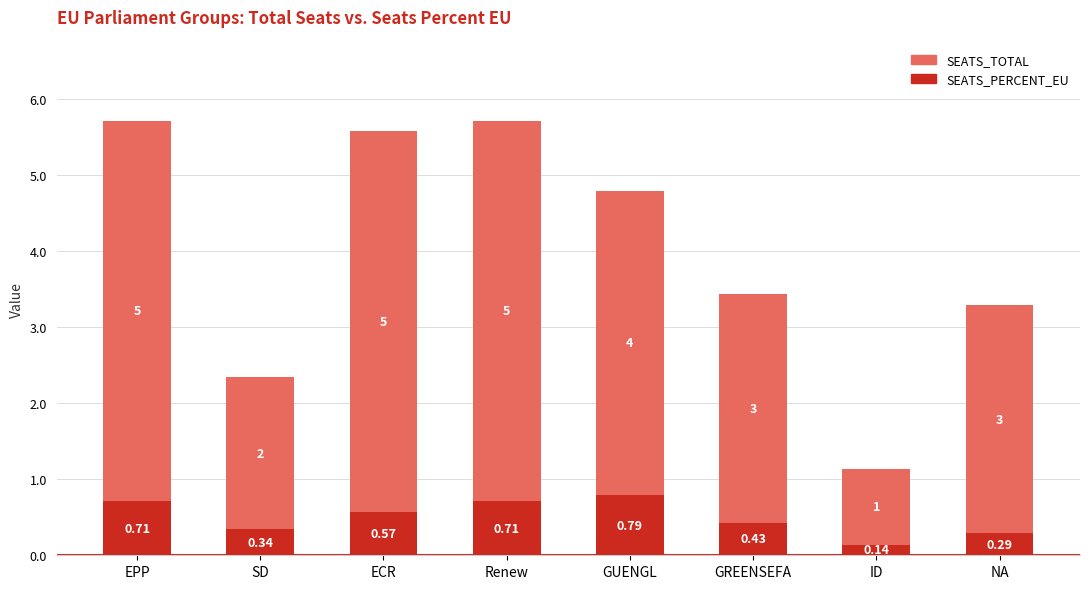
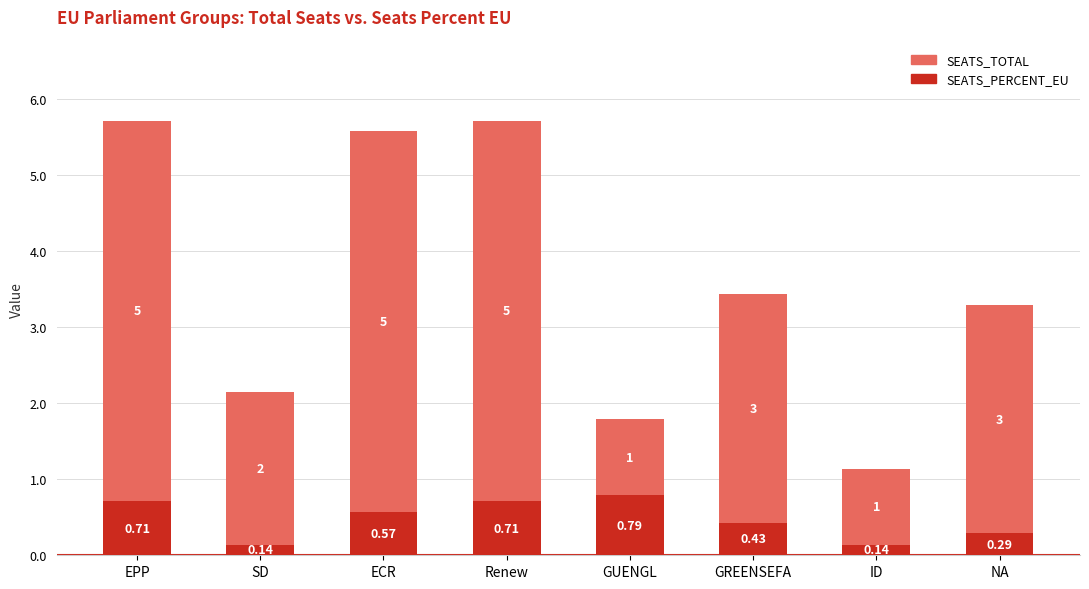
SEATS_PERCENT_EU, SD: 0.34 -> 0.14
SEATS_TOTAL, GUENGL: 4 -> 1
